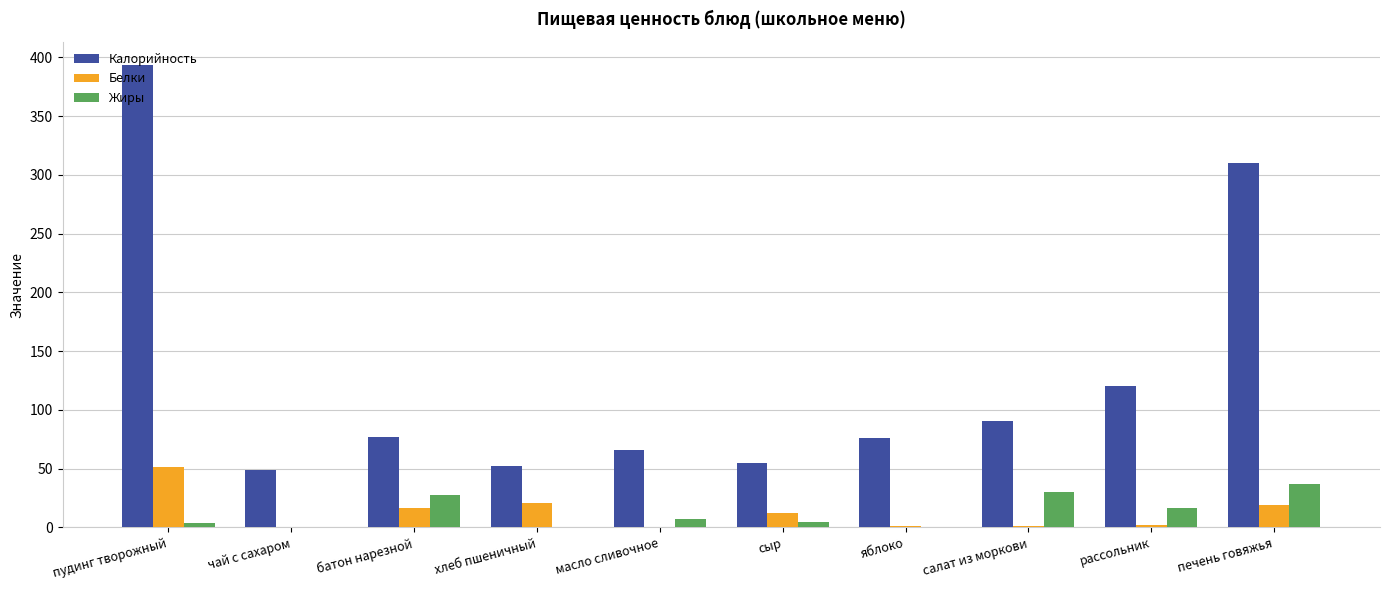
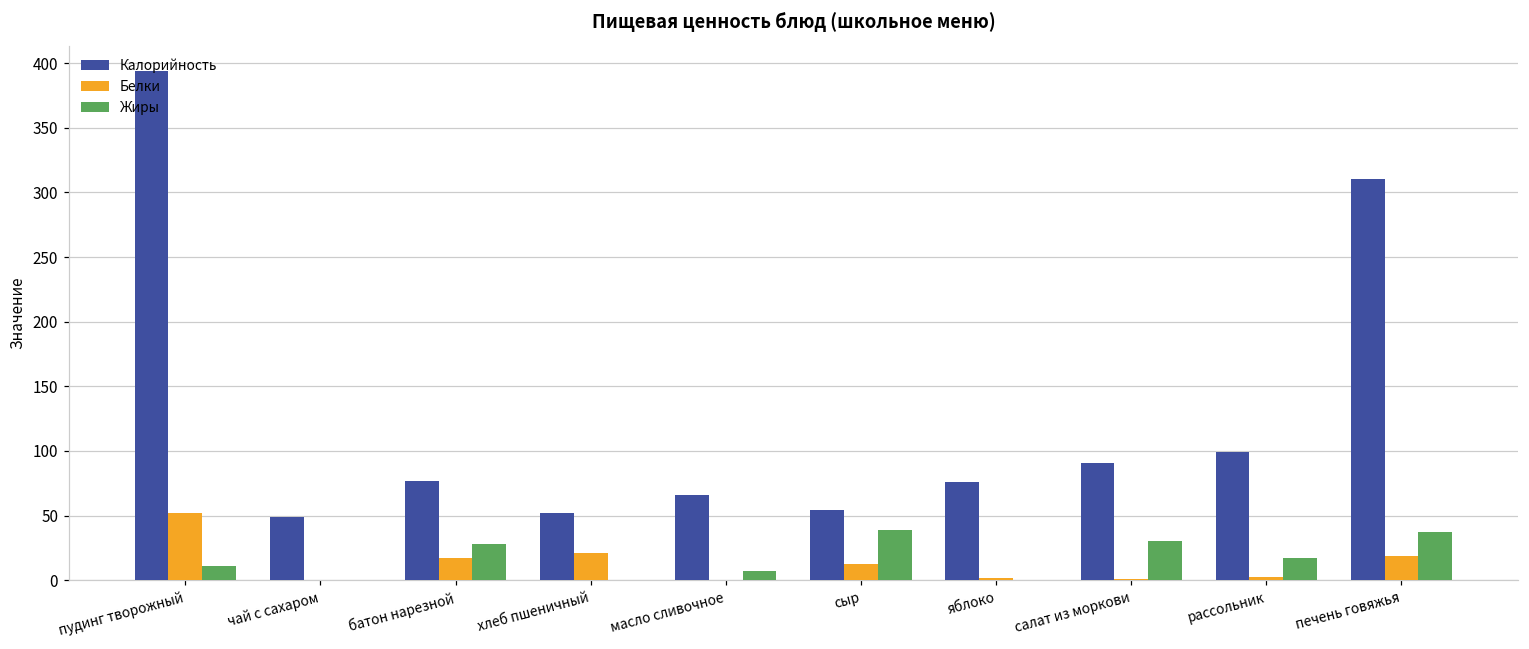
Жиры, пудинг творожный: 4 -> 11
Жиры, сыр: 4 -> 39
Калорийность, рассольник: 120 -> 99
